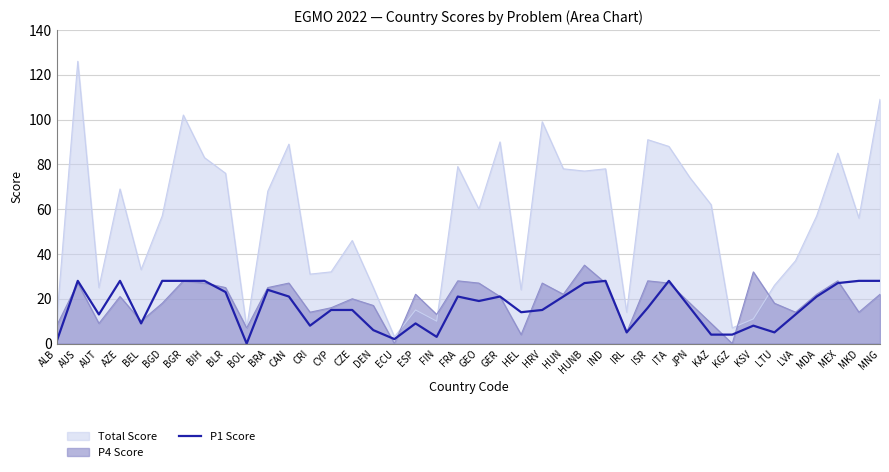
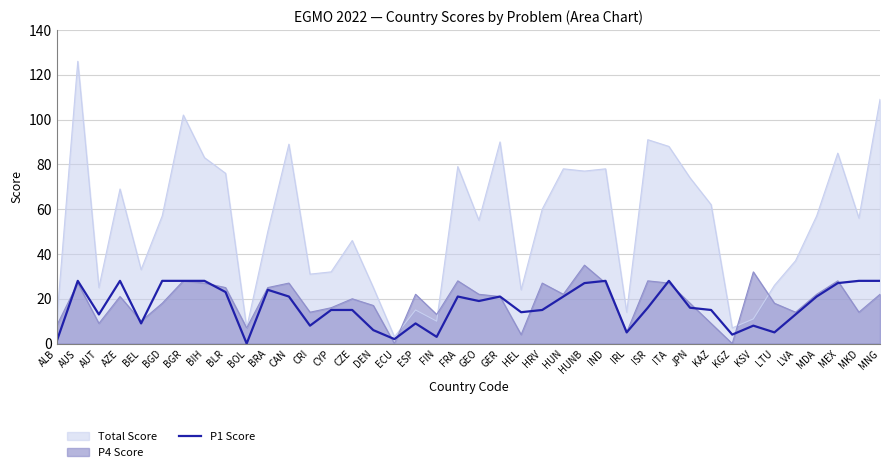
Total Score, BRA: 68 -> 50
Total Score, GEO: 60 -> 55
P4 Score, GEO: 27 -> 22
Total Score, HRV: 99 -> 60
P1 Score, KAZ: 4 -> 15
